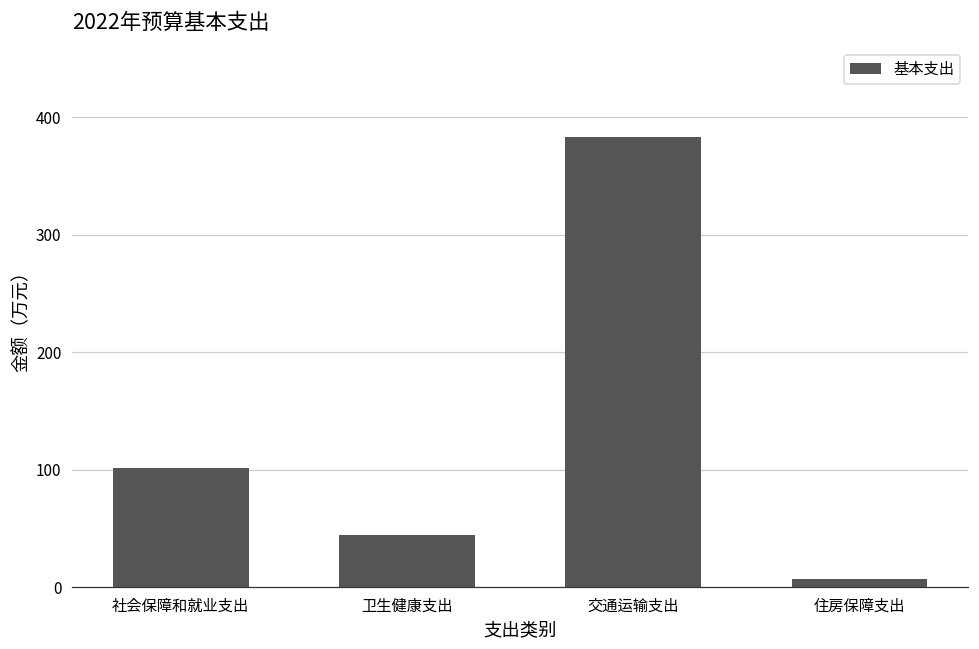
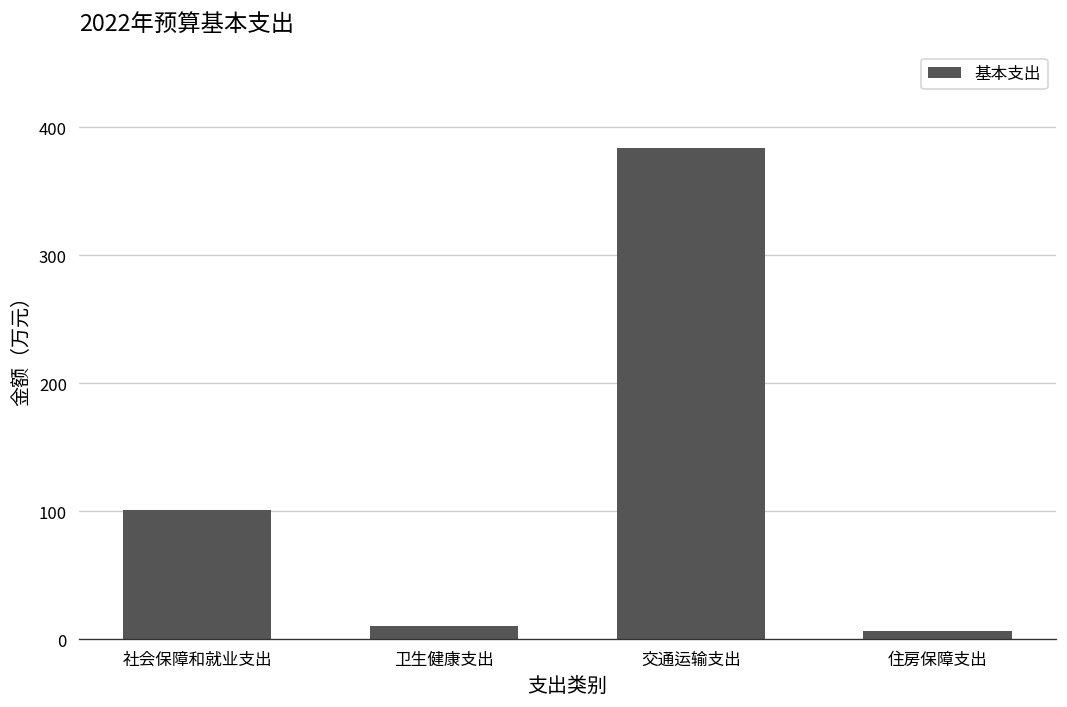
卫生健康支出: 45 -> 10
